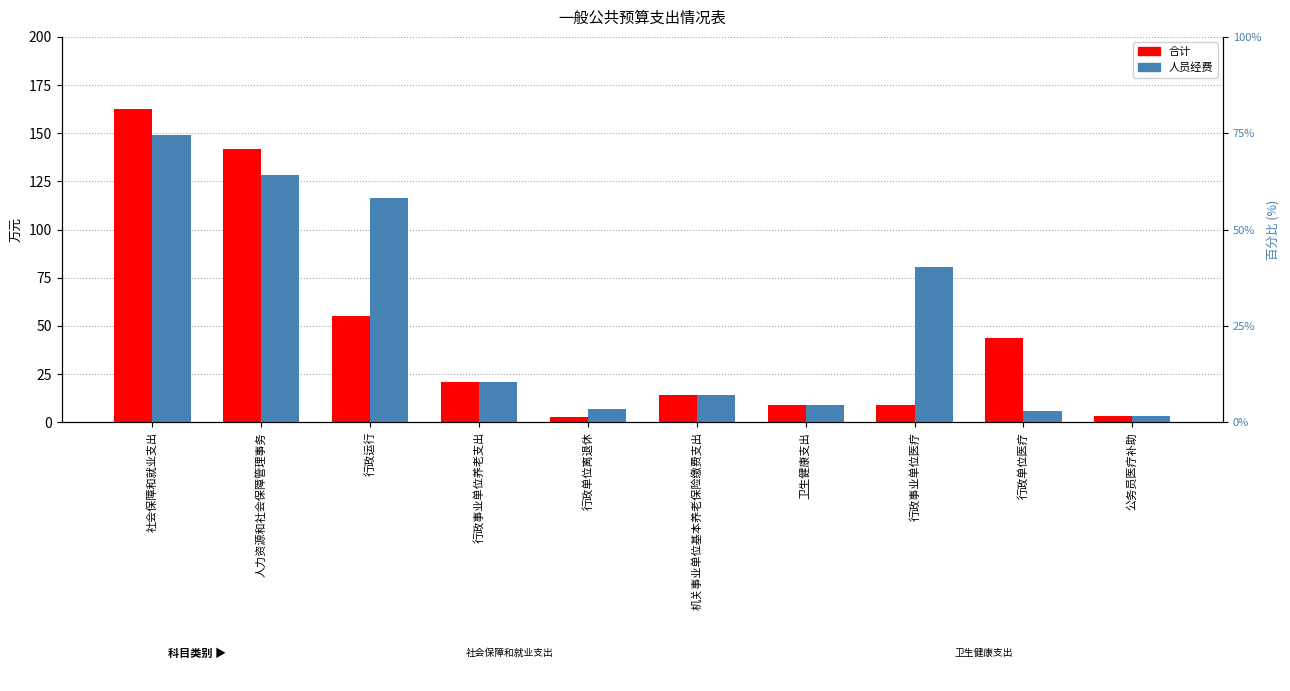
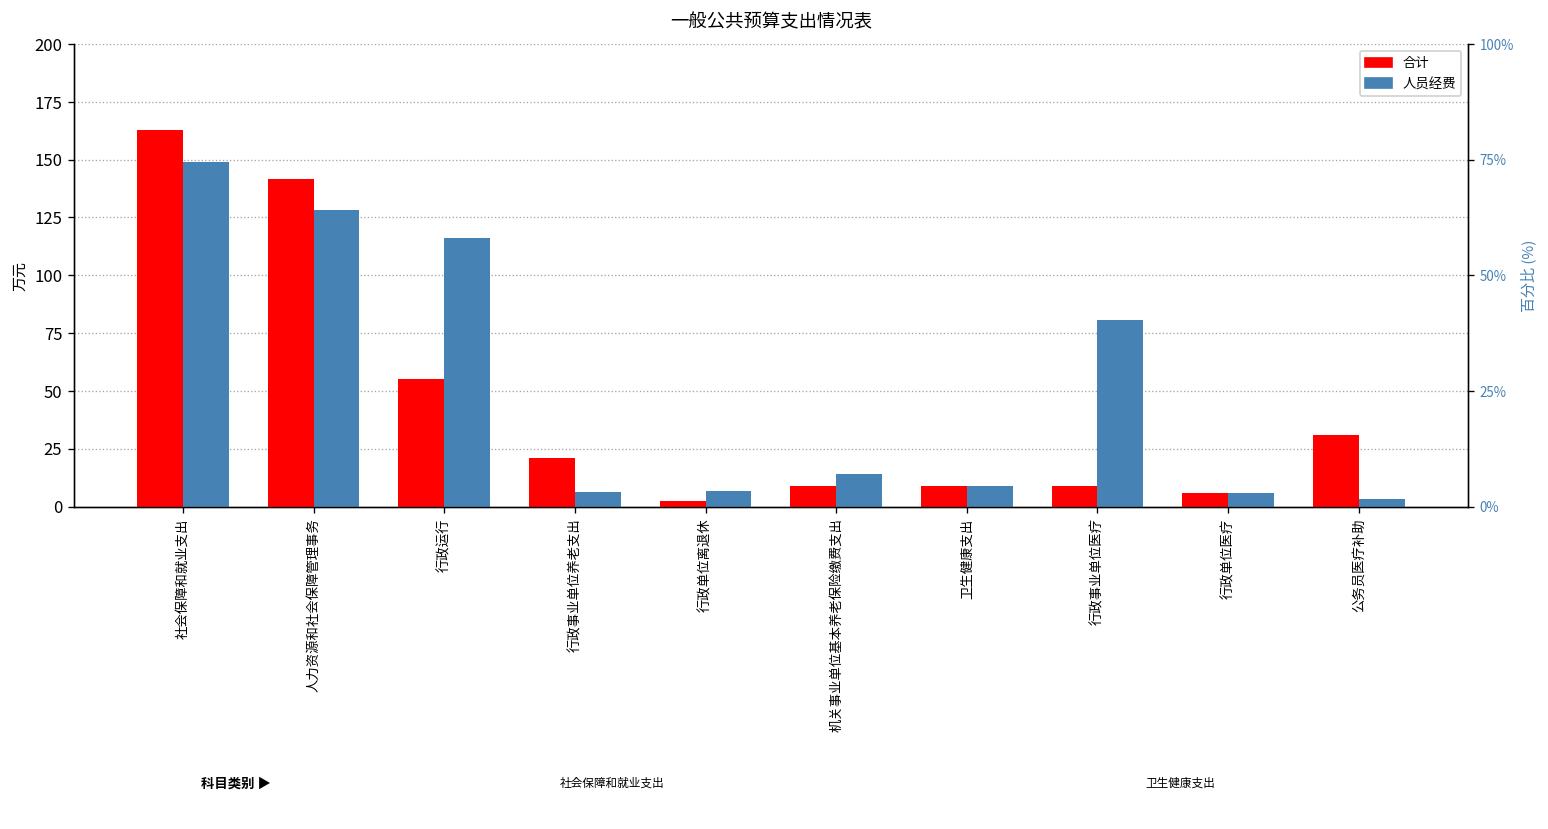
人员经费, 行政事业单位养老支出: 21 -> 6
合计, 机关事业单位基本养老保险缴费支出: 14 -> 9
合计, 行政单位医疗: 44 -> 6
合计, 公务员医疗补助: 3 -> 31
